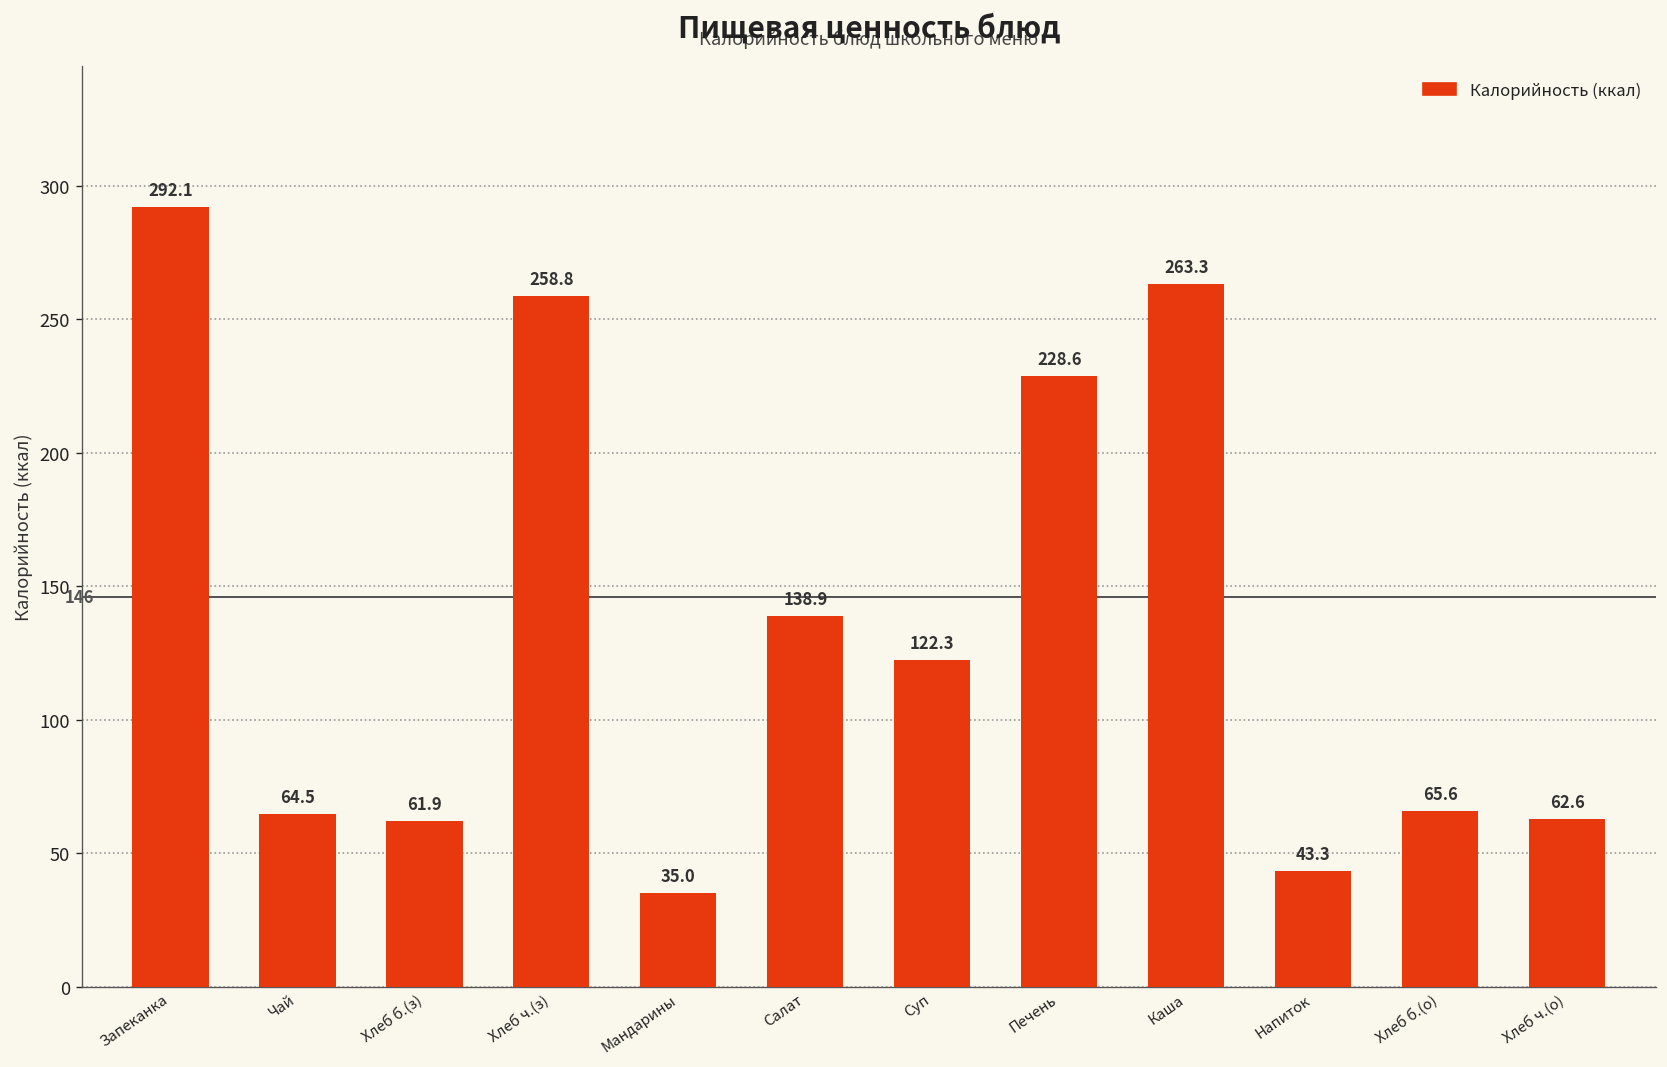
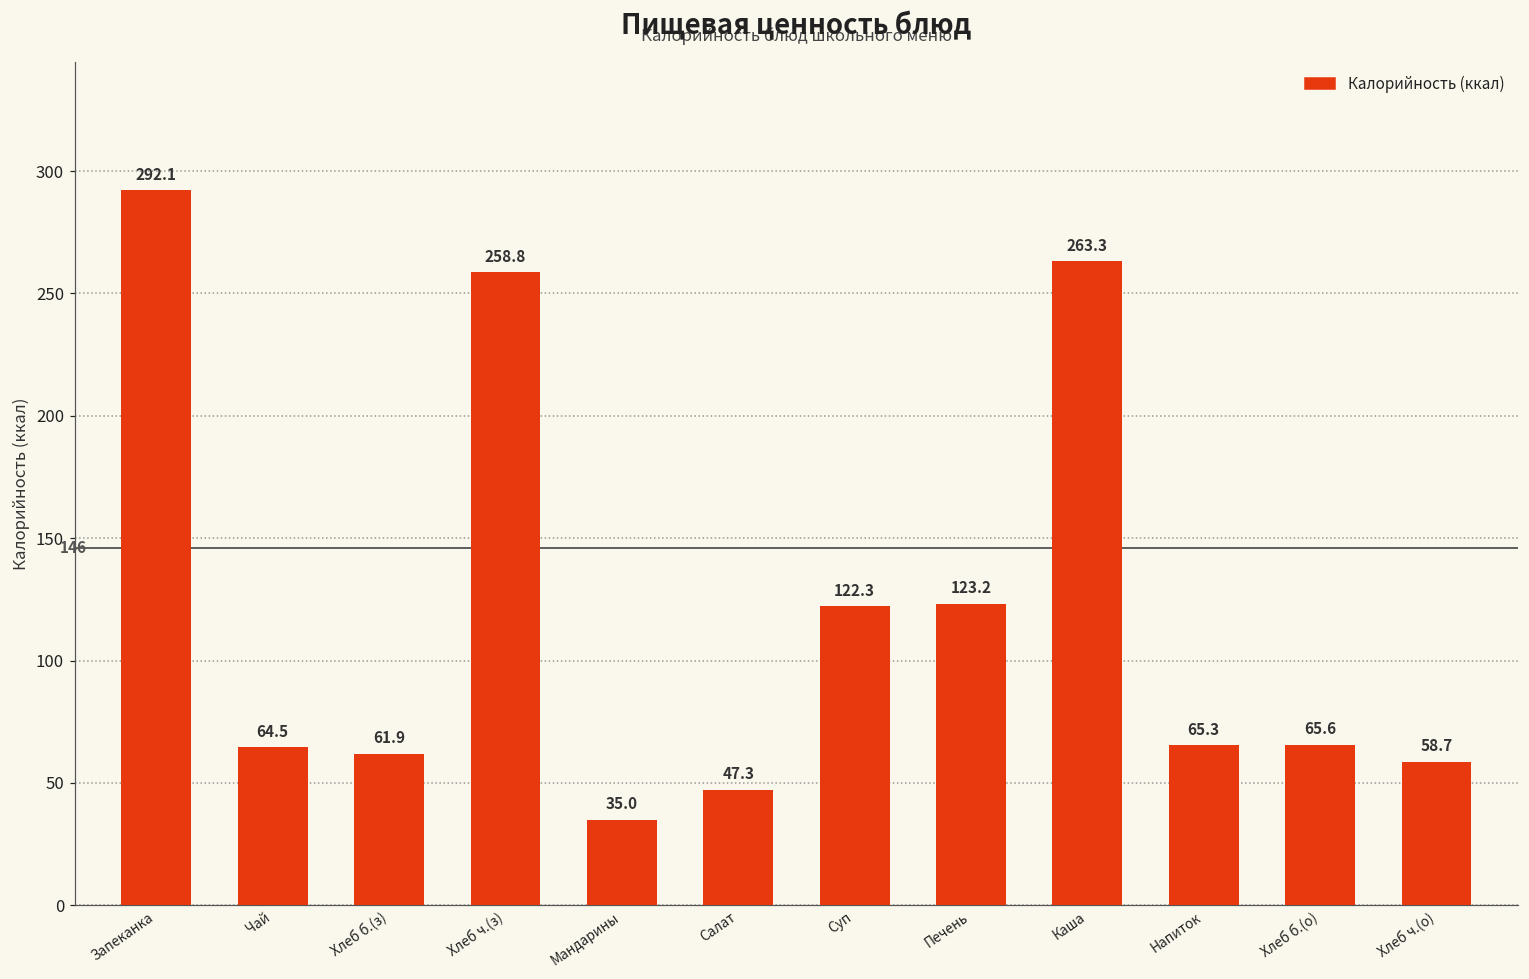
Салат: 138.9 -> 47.3
Печень: 228.6 -> 123.2
Напиток: 43.3 -> 65.3
Хлеб ч.(о): 62.6 -> 58.7
